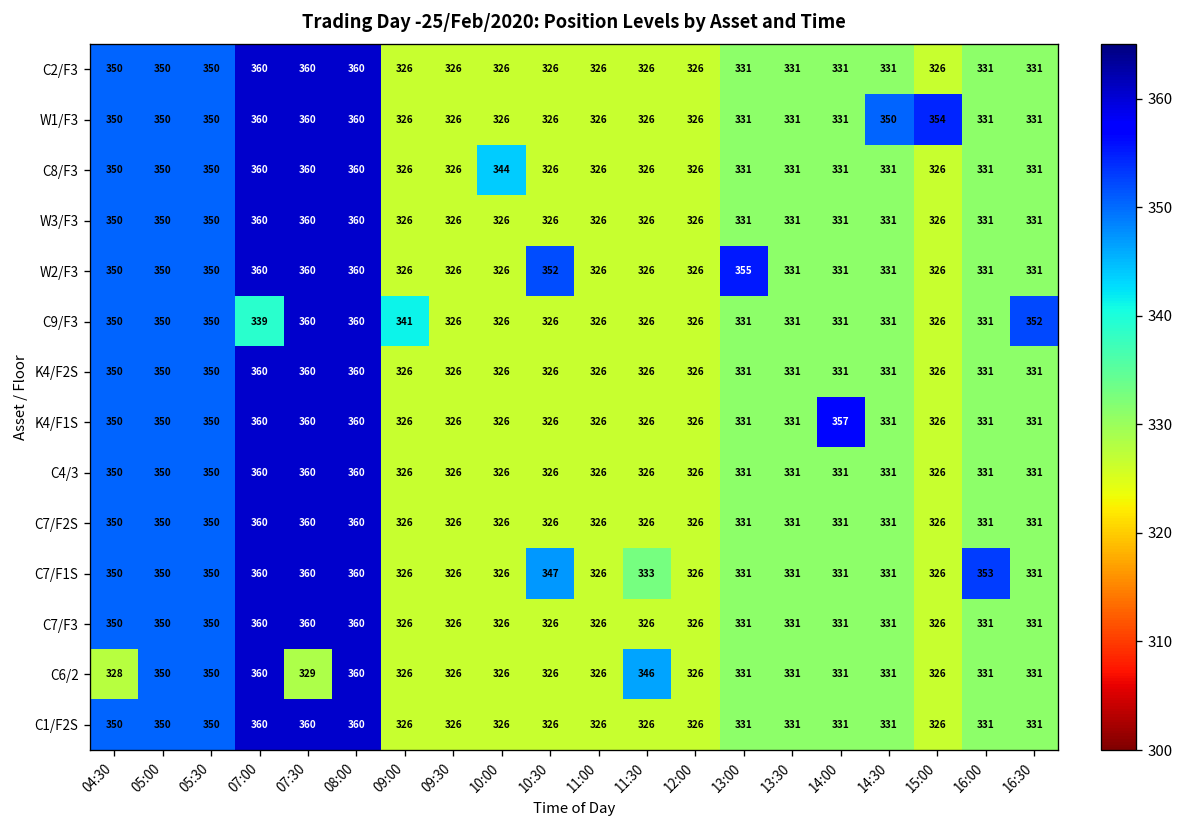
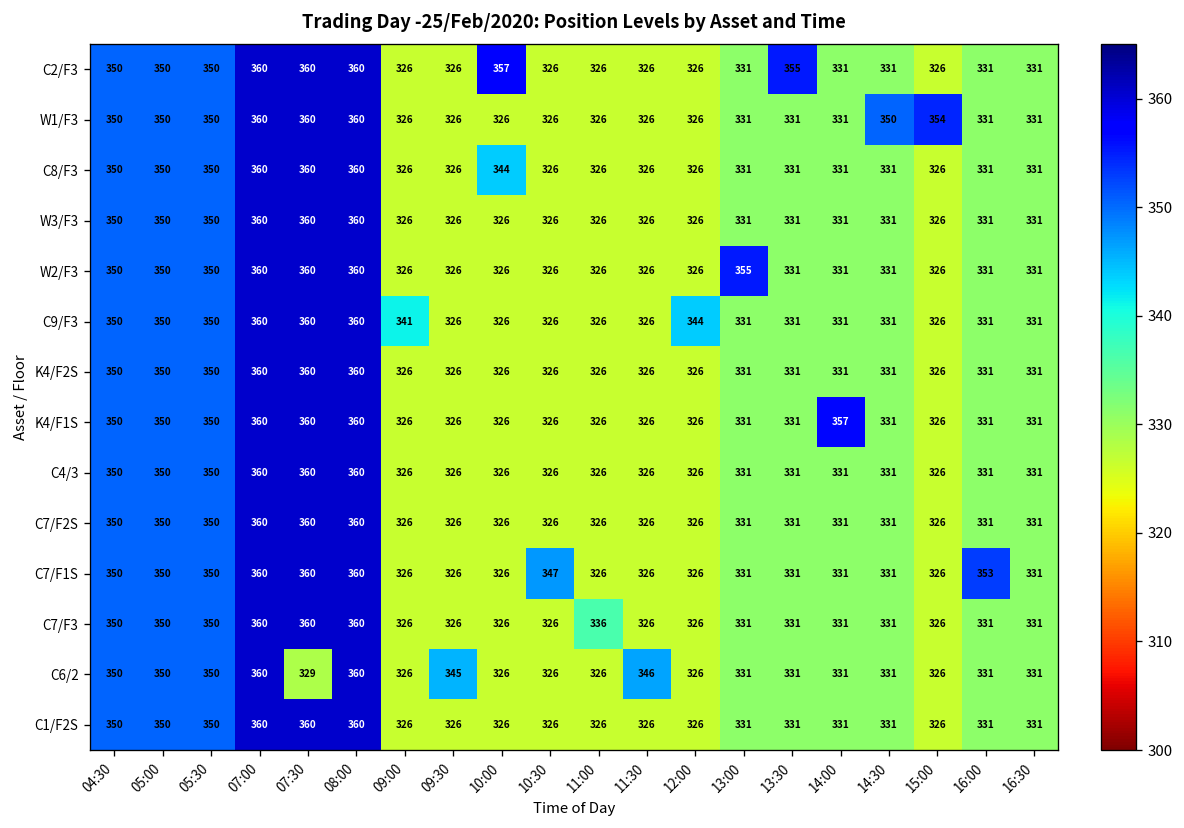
C2/F3, 10:00: 326 -> 357
C2/F3, 13:30: 331 -> 355
W2/F3, 10:30: 352 -> 326
C9/F3, 07:00: 339 -> 360
C9/F3, 12:00: 326 -> 344
C9/F3, 16:30: 352 -> 331
C7/F1S, 11:30: 333 -> 326
C7/F3, 11:00: 326 -> 336
C6/2, 04:30: 328 -> 350
C6/2, 09:30: 326 -> 345
